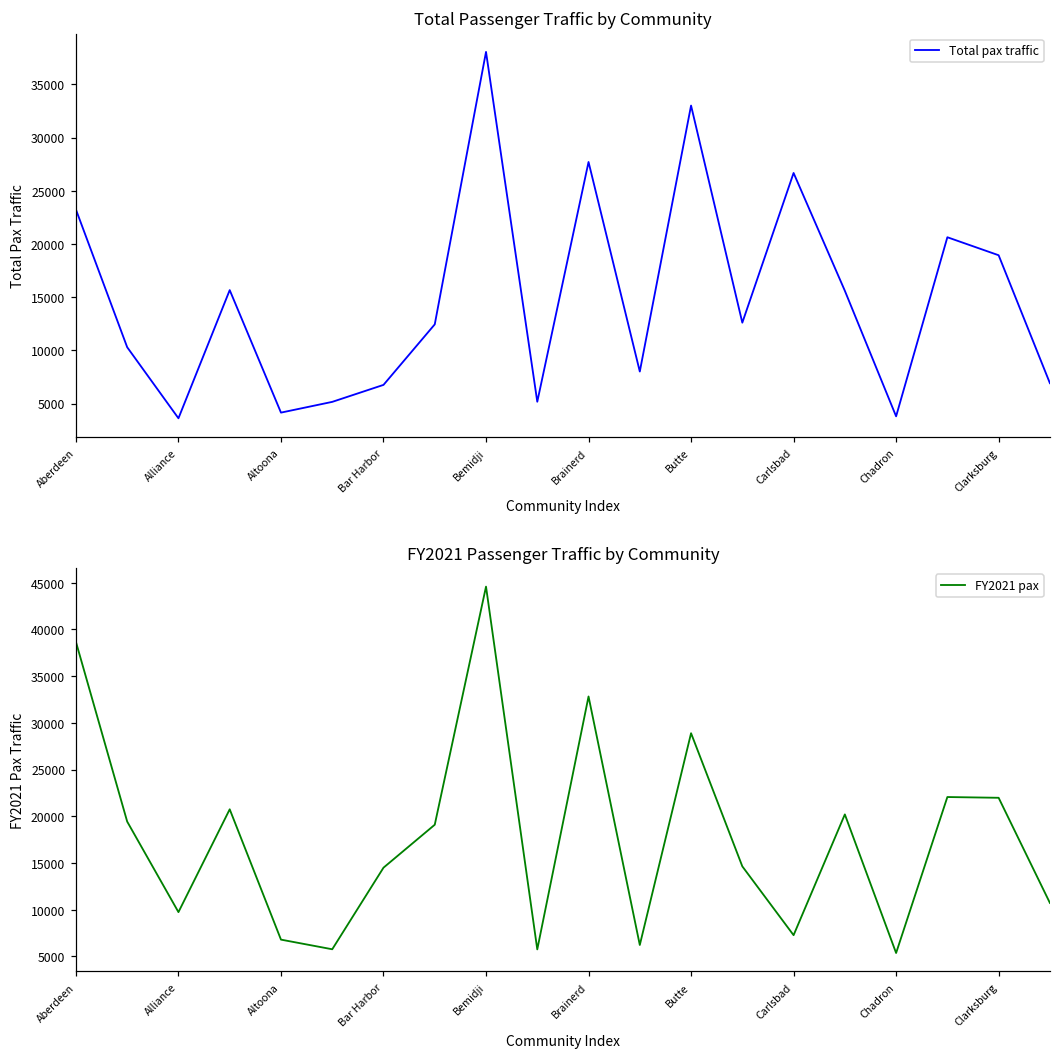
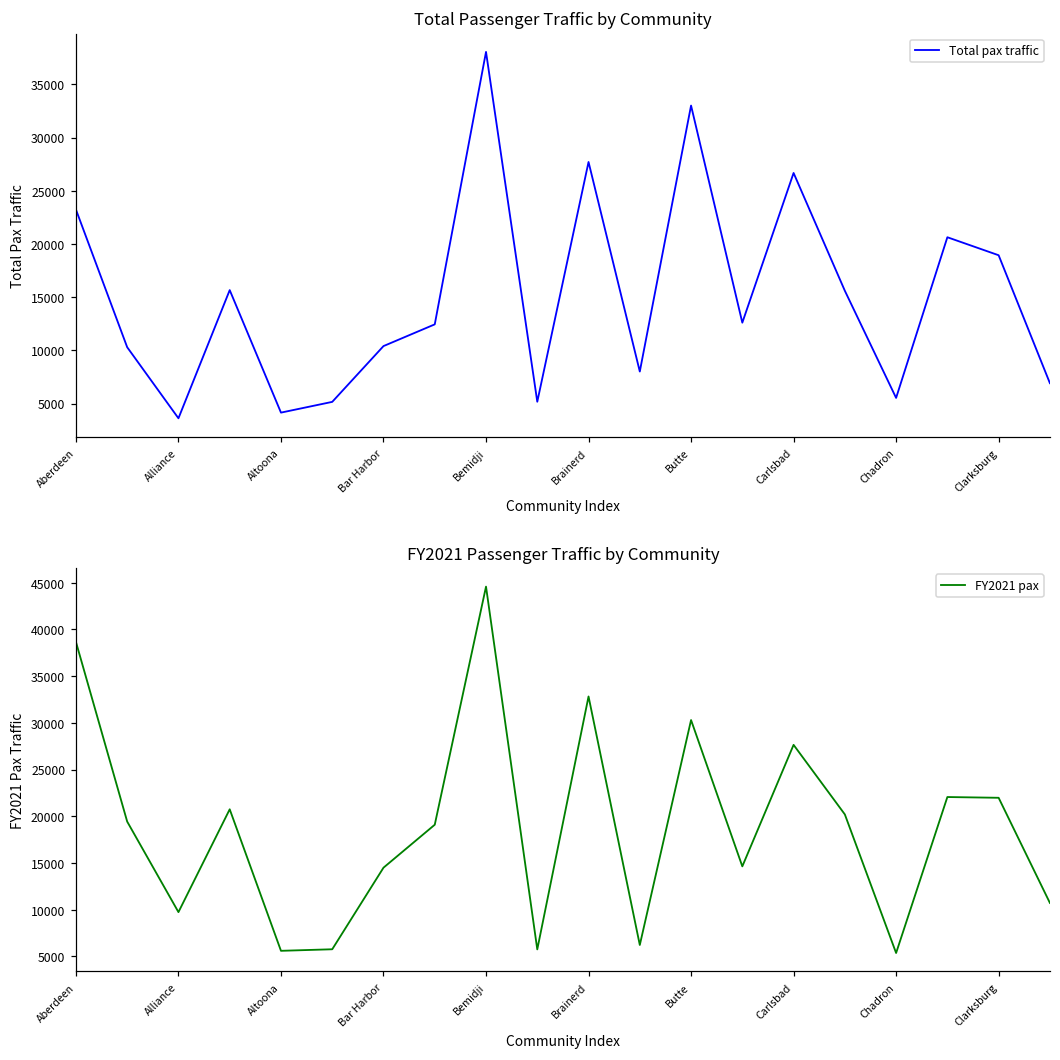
Total Passenger Traffic by Community, Bar Harbor: 7000 -> 10000
Total Passenger Traffic by Community, Chadron: 4000 -> 6000
FY2021 Passenger Traffic by Community, Altoona: 7000 -> 6000
FY2021 Passenger Traffic by Community, Butte: 29000 -> 30000
FY2021 Passenger Traffic by Community, Carlsbad: 7000 -> 28000
